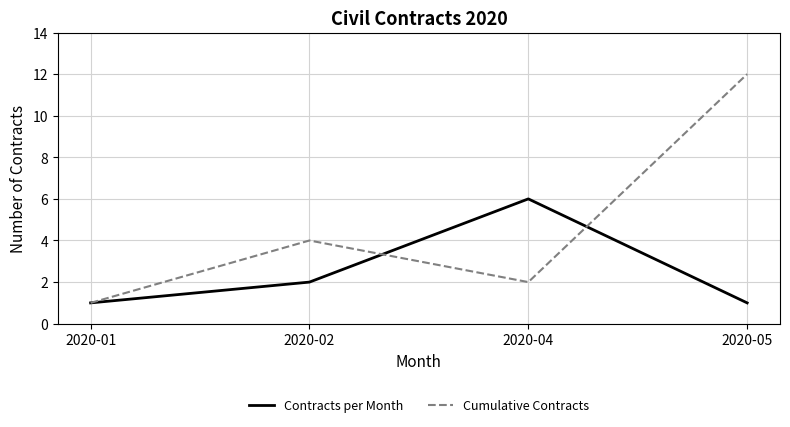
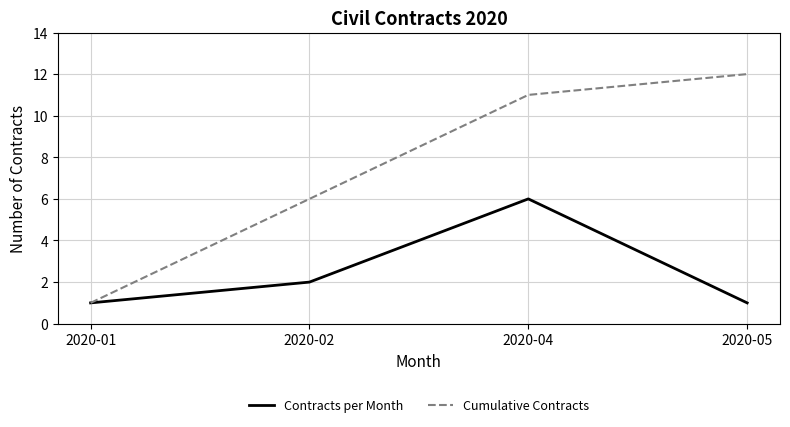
Cumulative Contracts, 2020-02: 4 -> 6
Cumulative Contracts, 2020-04: 2 -> 11
